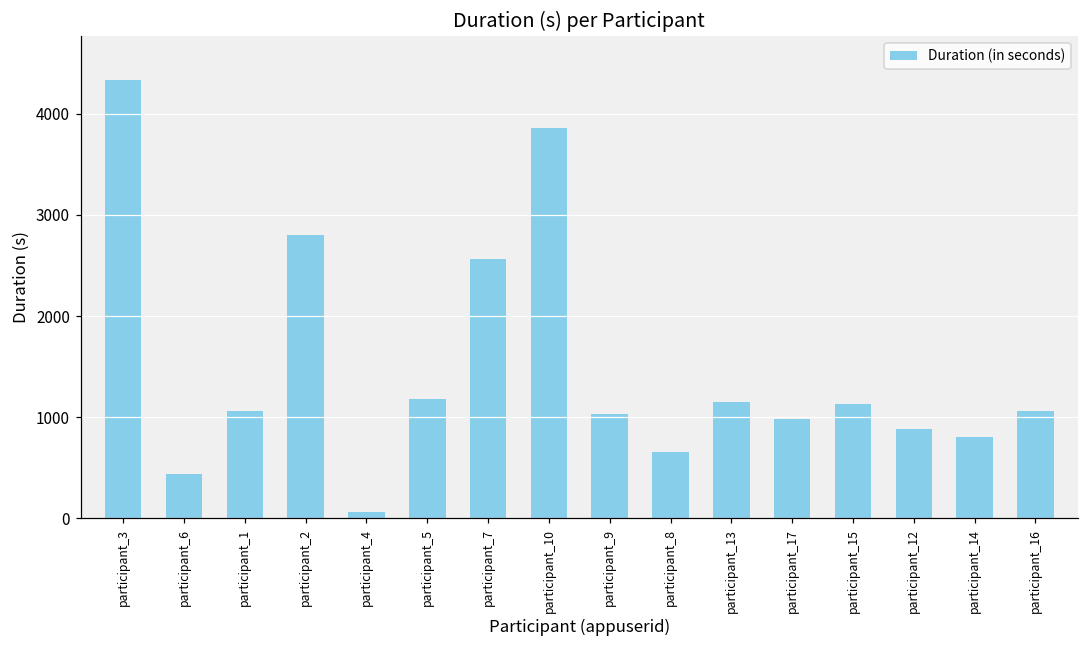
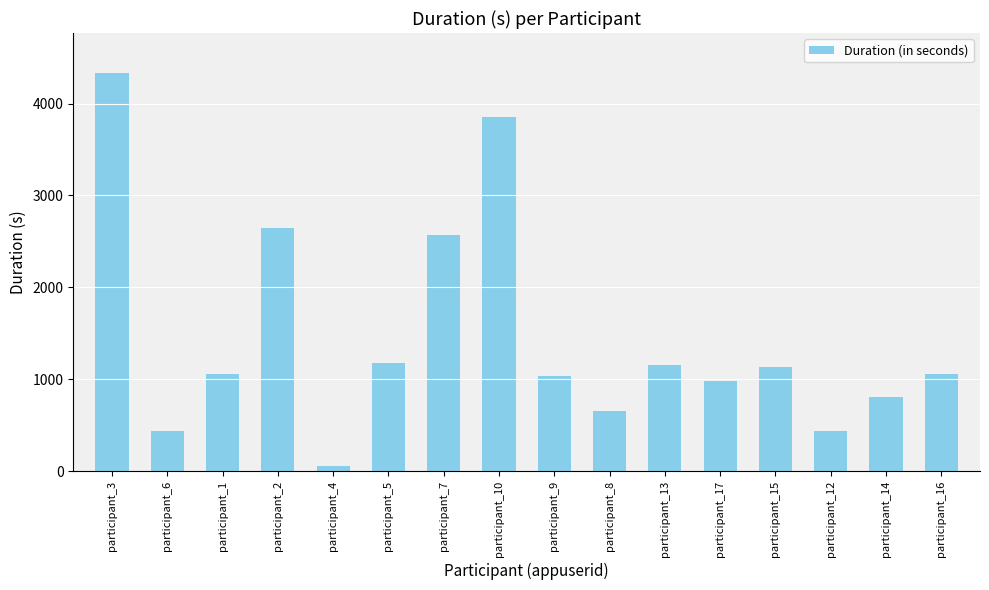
participant_2: 2800 -> 2600
participant_12: 900 -> 400
